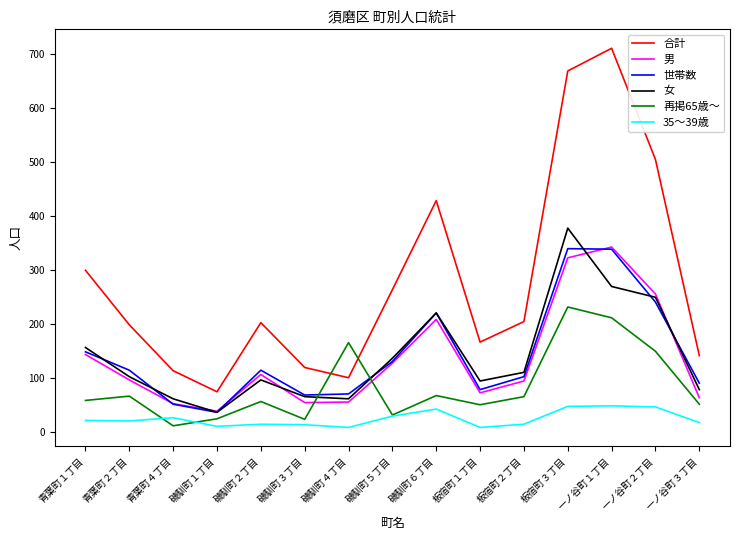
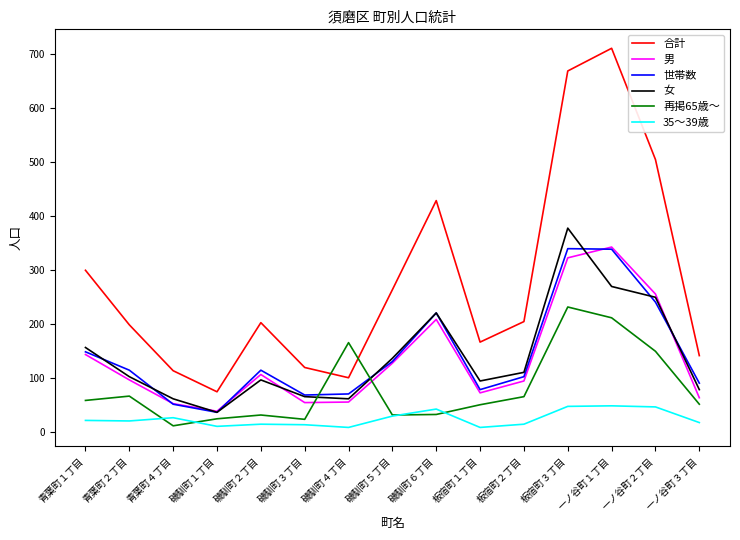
再掲65歳～, 磯馴町２丁目: 60 -> 30
再掲65歳～, 磯馴町６丁目: 70 -> 30
